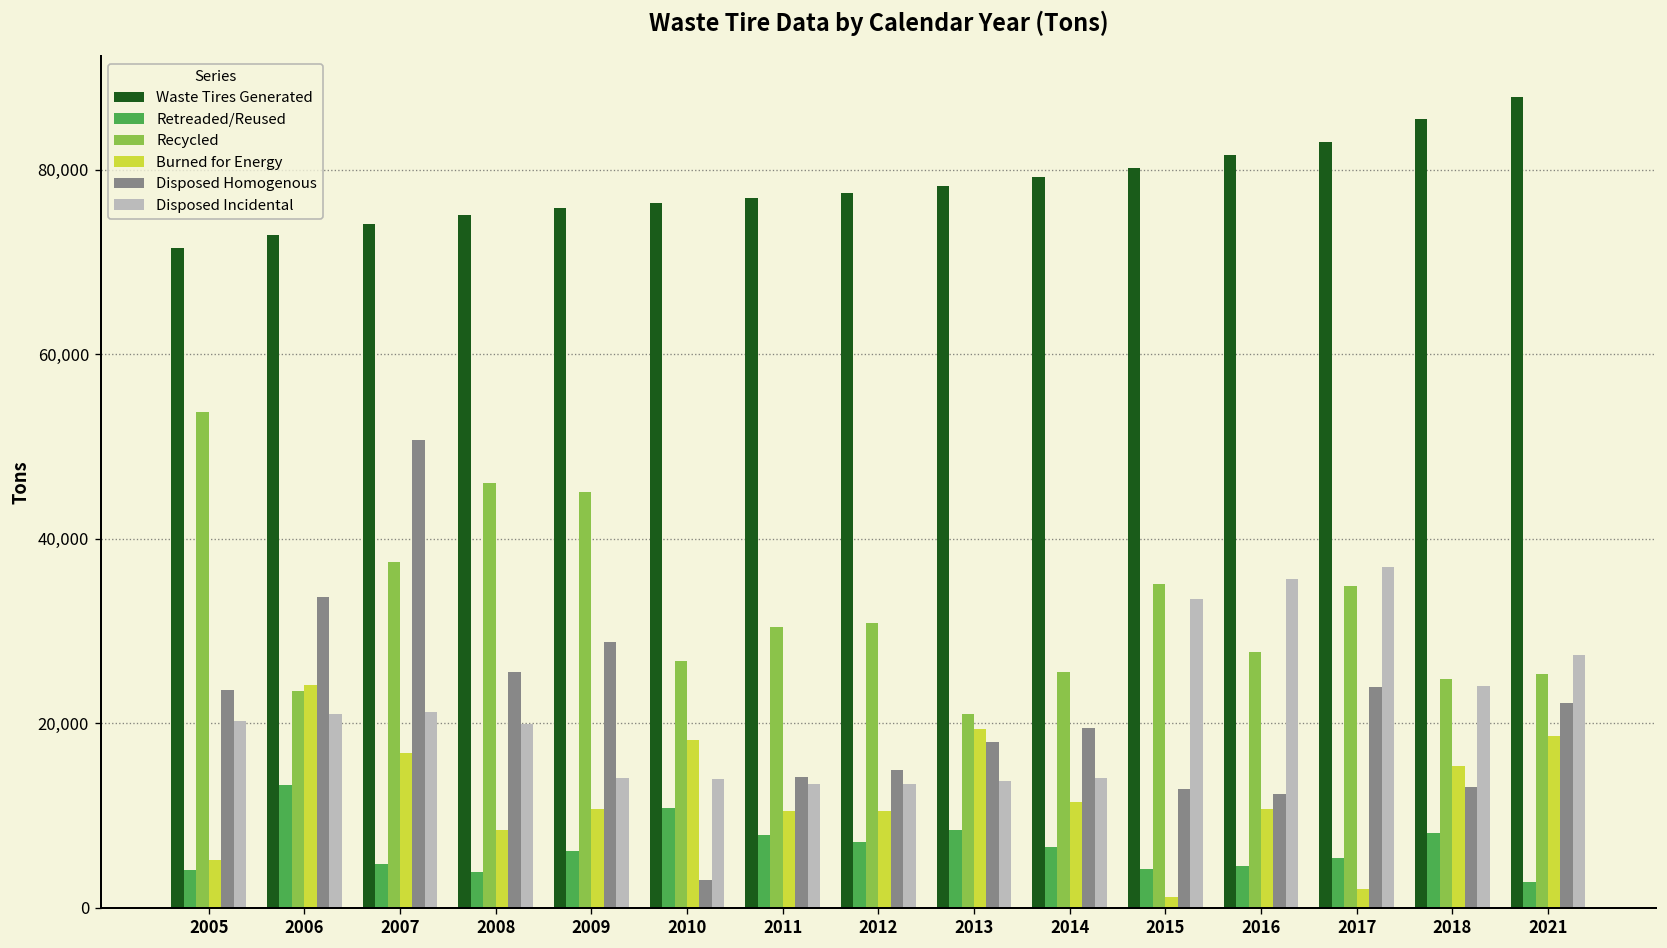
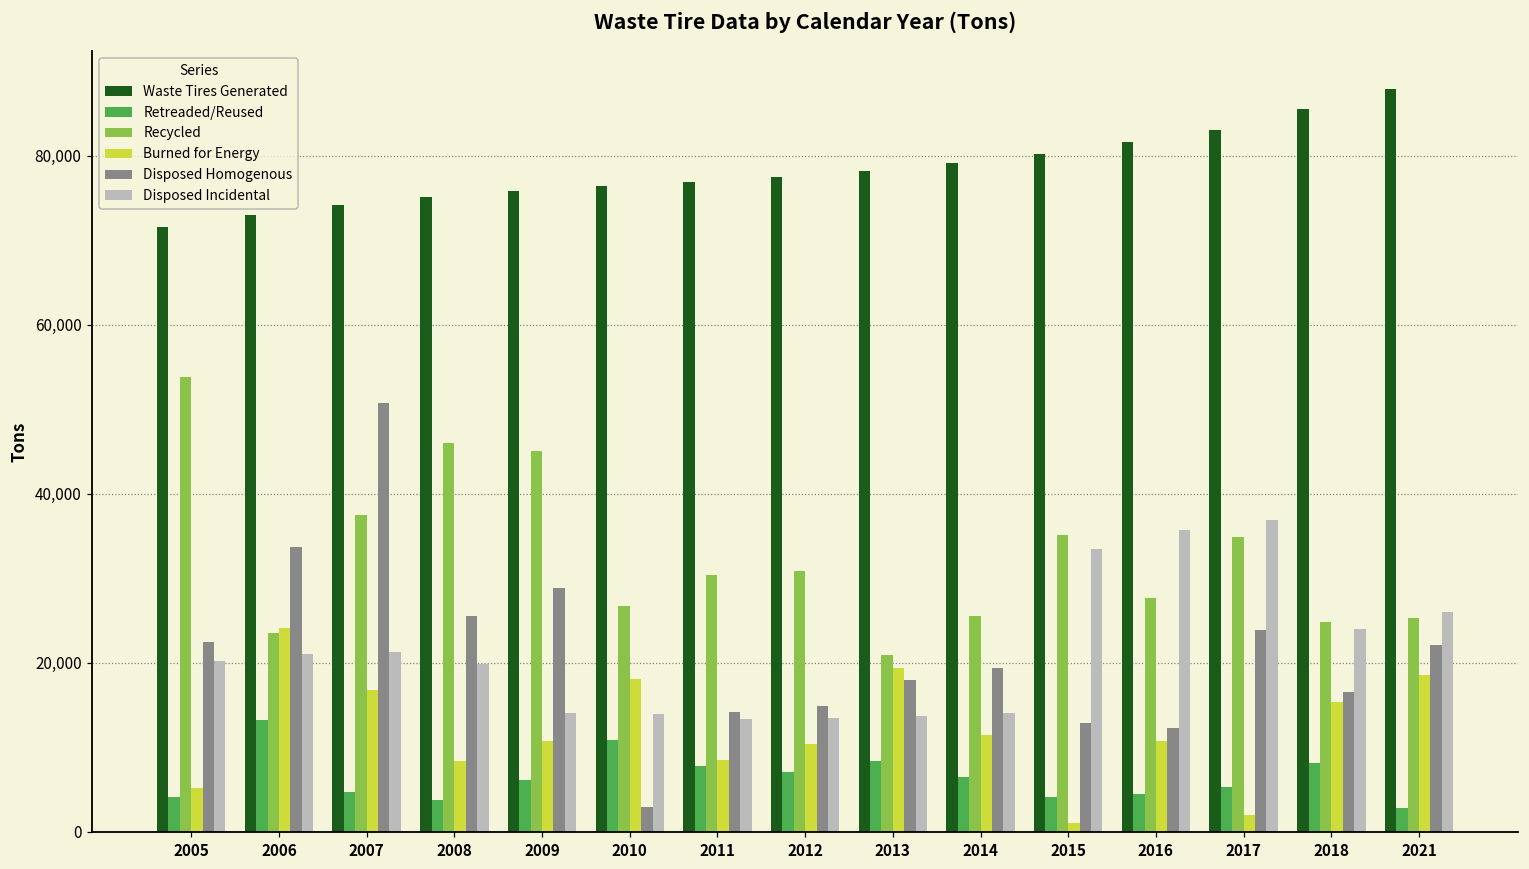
Disposed Homogenous, 2005: 24,000 -> 22,000
Burned for Energy, 2011: 10,000 -> 8,000
Disposed Homogenous, 2018: 13,000 -> 17,000
Disposed Incidental, 2021: 27,000 -> 26,000
